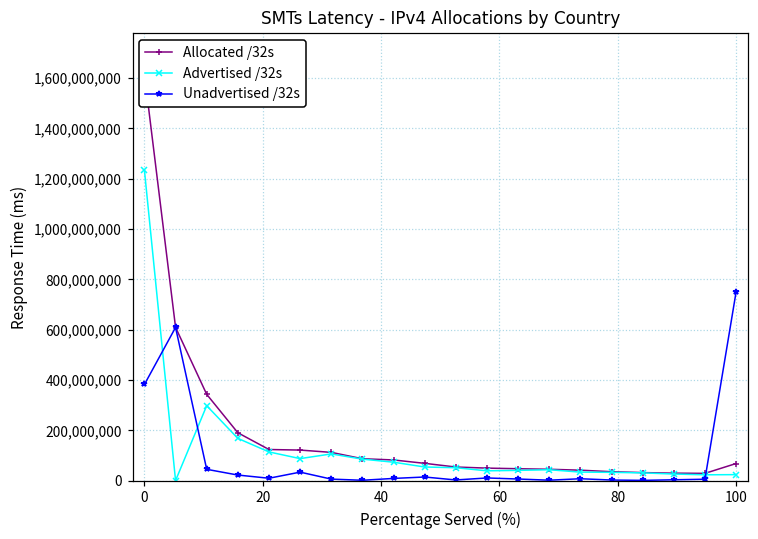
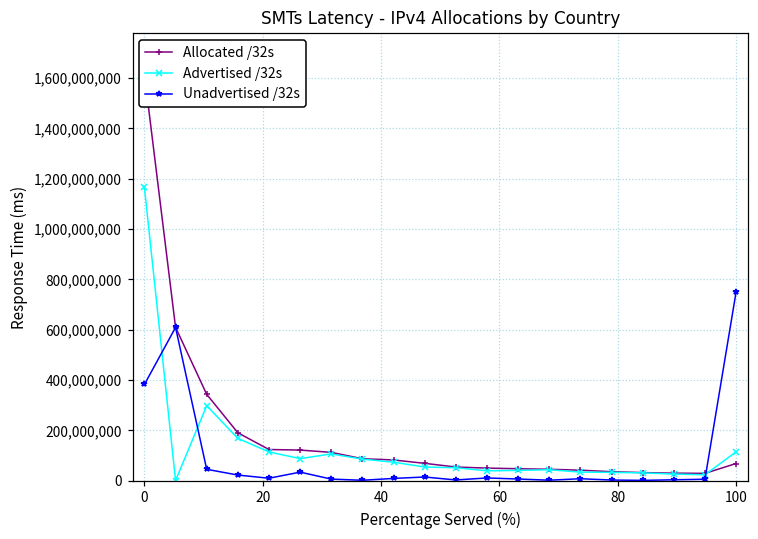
Advertised /32s, 0: 1,230,000,000 -> 1,170,000,000
Advertised /32s, 100: 20,000,000 -> 110,000,000
